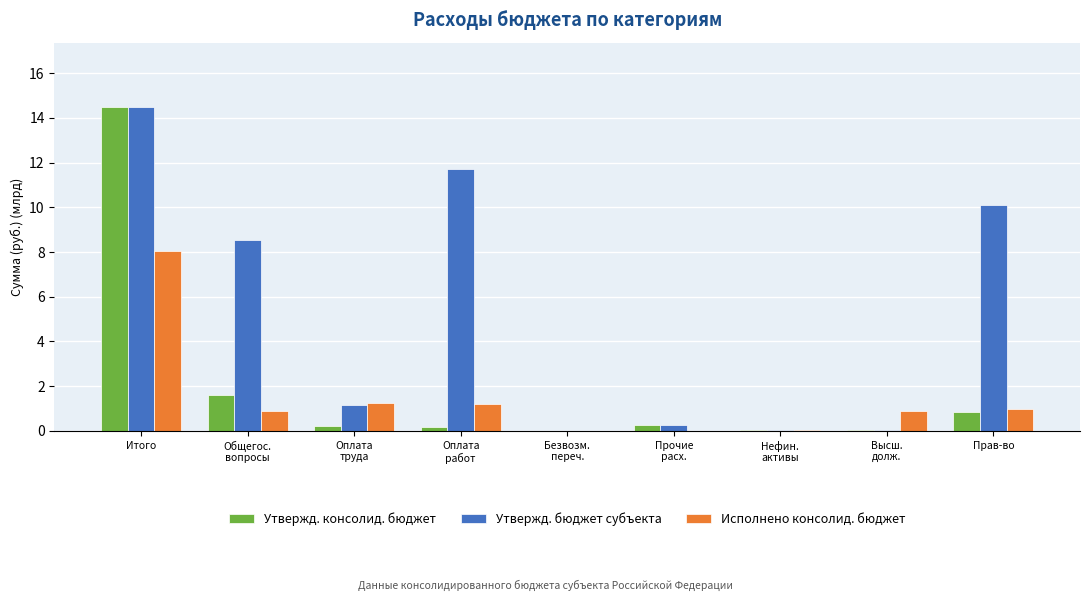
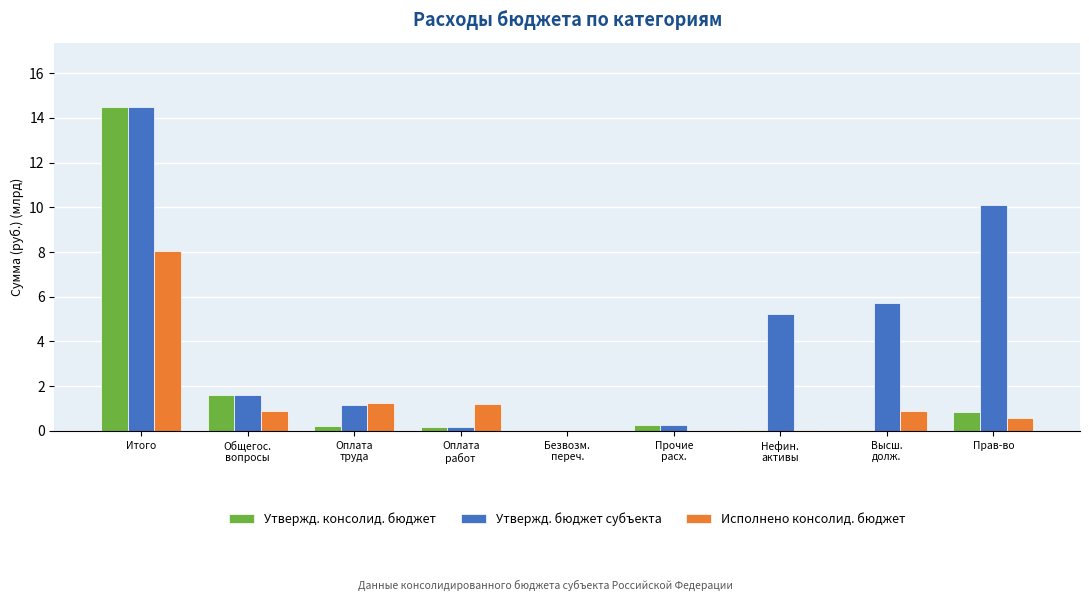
Утвержд. бюджет субъекта, Общегос. вопросы: 8.5 -> 1.6
Утвержд. бюджет субъекта, Оплата работ: 11.7 -> 0.2
Утвержд. бюджет субъекта, Нефин. активы: 0.0 -> 5.2
Утвержд. бюджет субъекта, Высш. долж.: 0.0 -> 5.7
Исполнено консолид. бюджет, Прав-во: 1.0 -> 0.6
